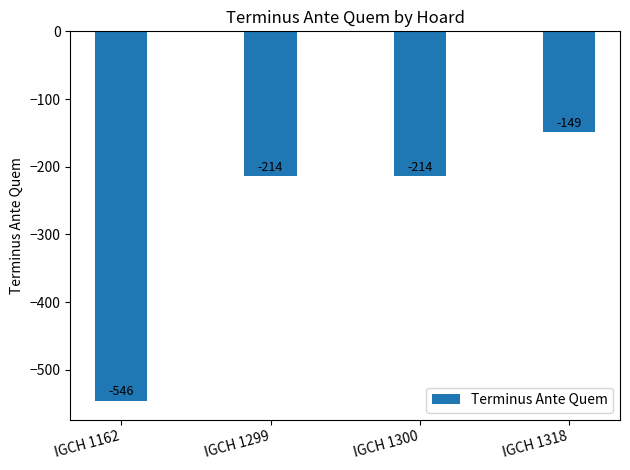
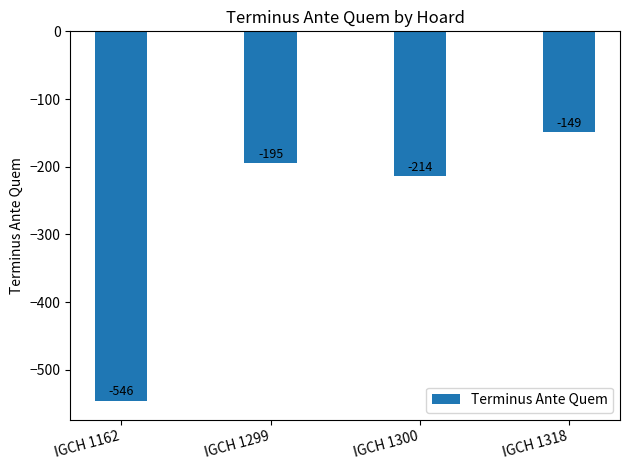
IGCH 1299: -214 -> -195
